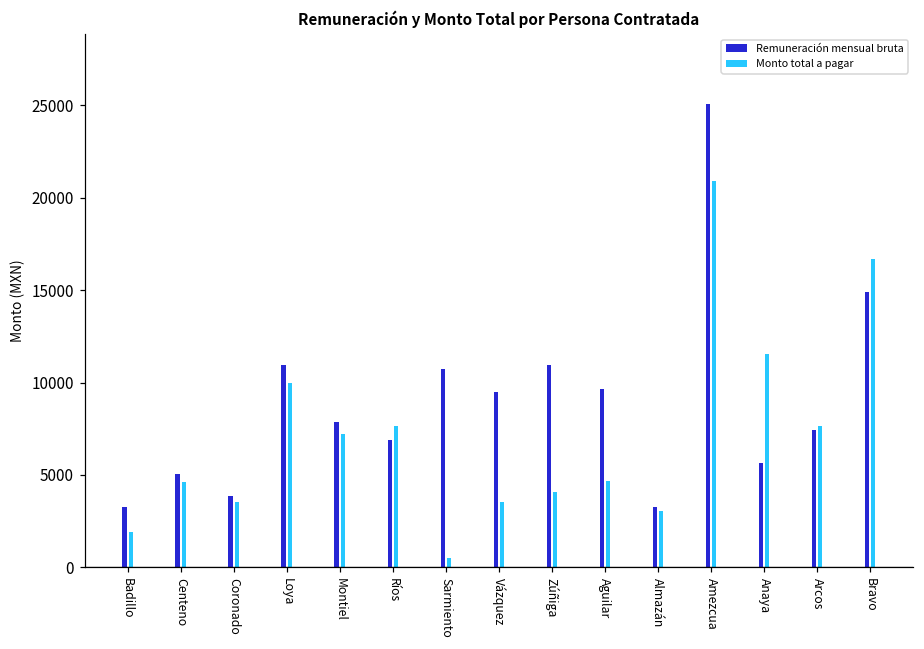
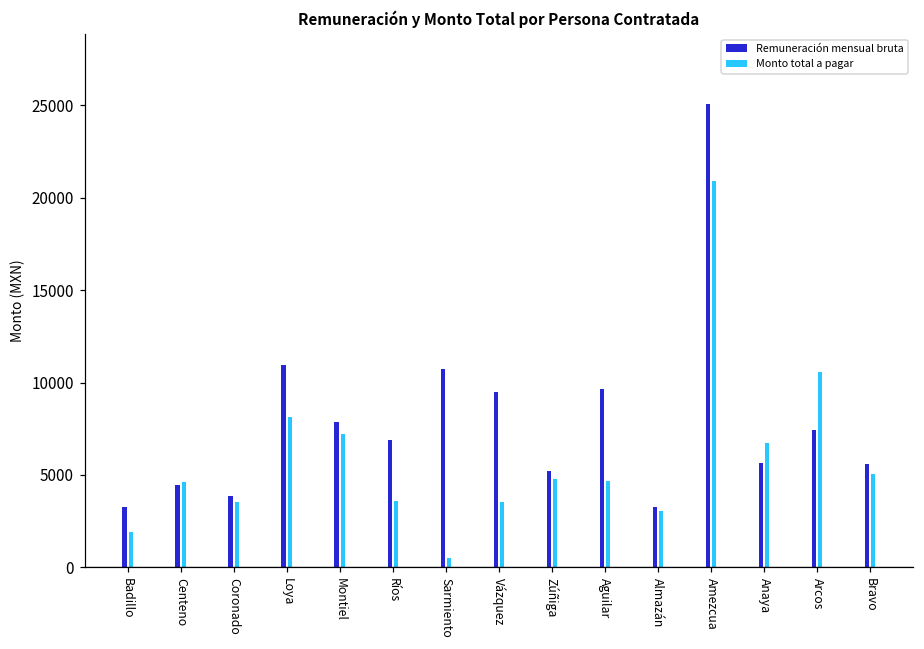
Remuneración mensual bruta, Centeno: 5000 -> 4400
Monto total a pagar, Loya: 10000 -> 8100
Monto total a pagar, Ríos: 7700 -> 3600
Remuneración mensual bruta, Zúñiga: 10900 -> 5200
Monto total a pagar, Zúñiga: 4100 -> 4800
Monto total a pagar, Anaya: 11600 -> 6700
Monto total a pagar, Arcos: 7700 -> 10600
Remuneración mensual bruta, Bravo: 14900 -> 5600
Monto total a pagar, Bravo: 16700 -> 5000
